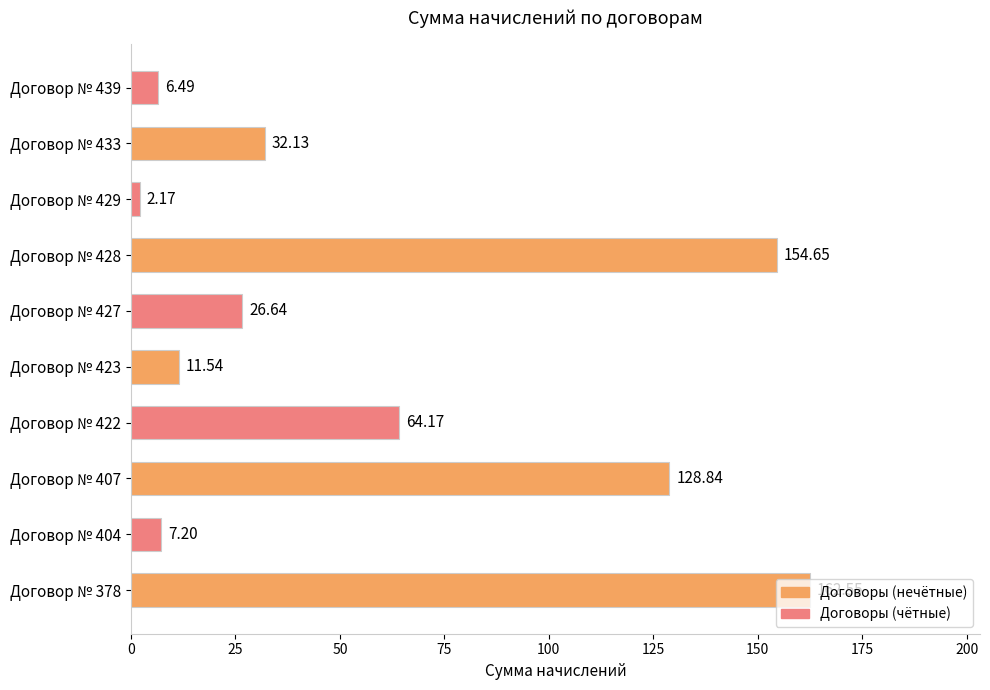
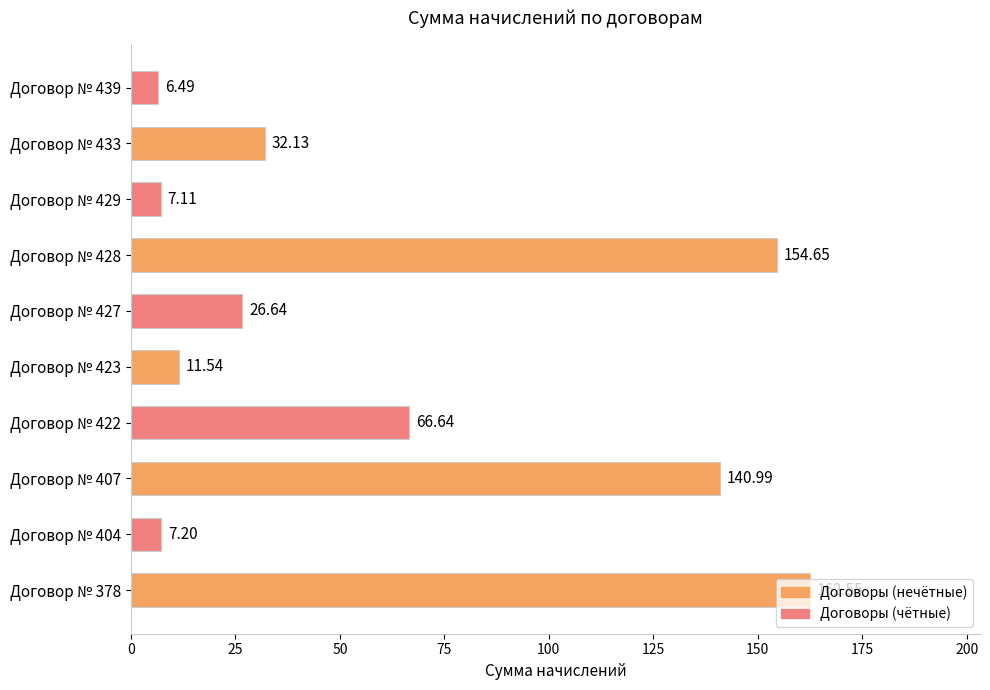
Договор № 429: 2.17 -> 7.11
Договор № 422: 64.17 -> 66.64
Договор № 407: 128.84 -> 140.99
